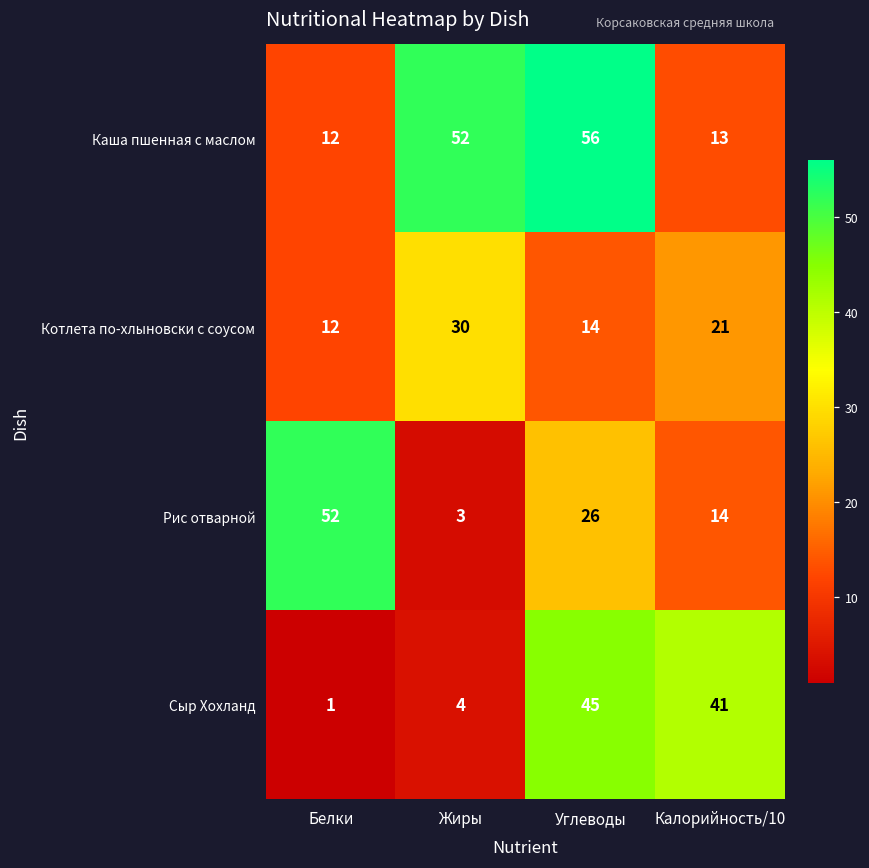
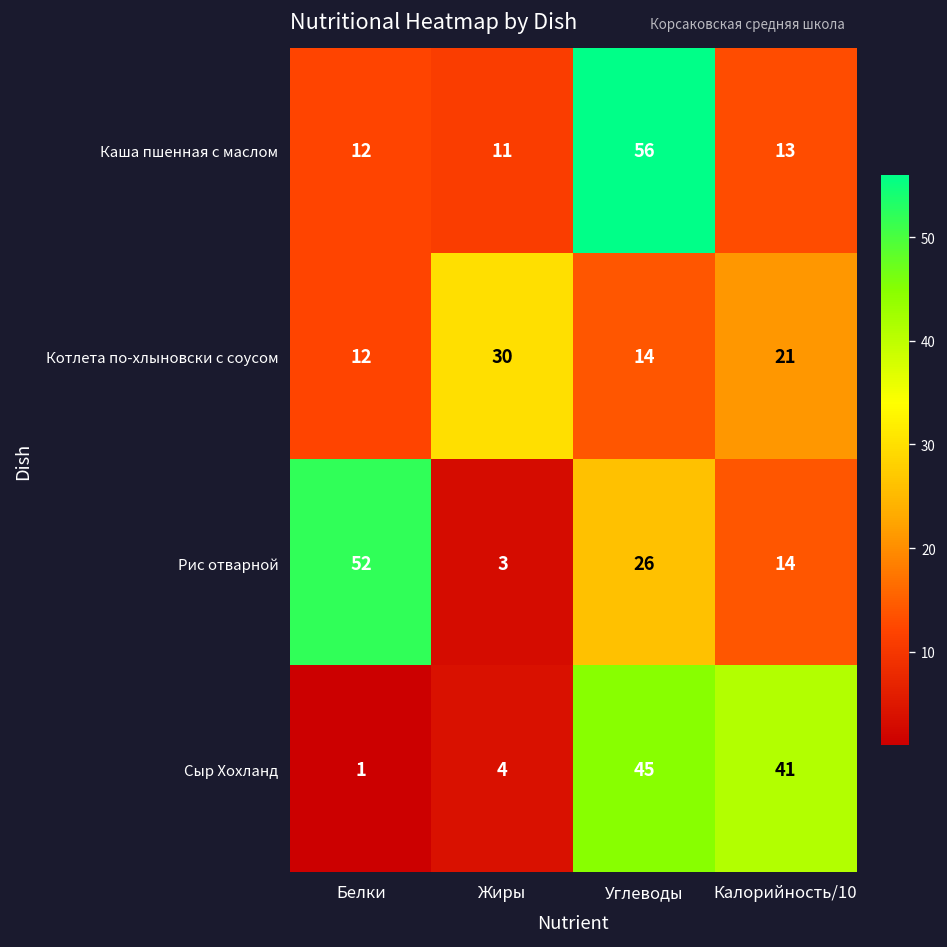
Каша пшенная с маслом, Жиры: 52 -> 11
